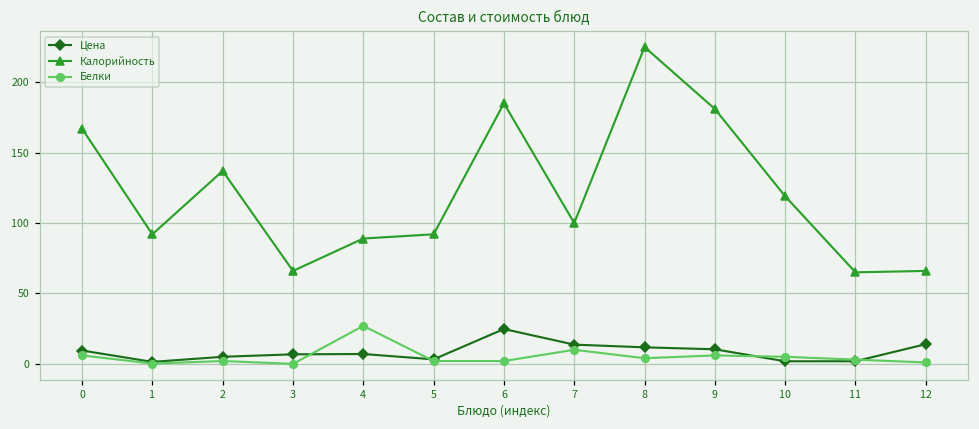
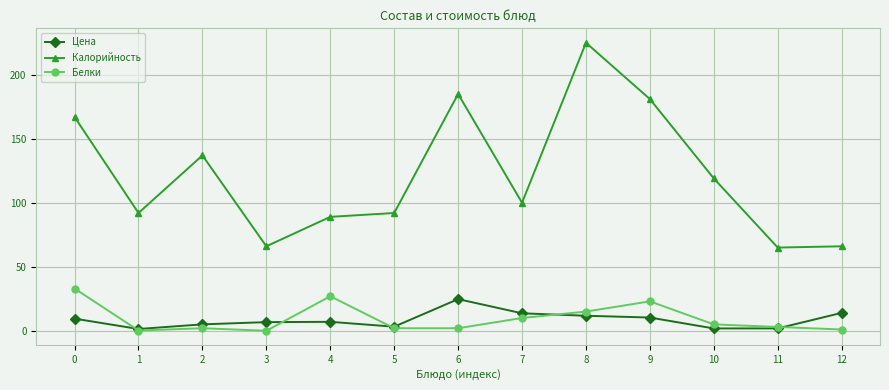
Белки, 0: 6 -> 33
Белки, 8: 4 -> 15
Белки, 9: 6 -> 23
